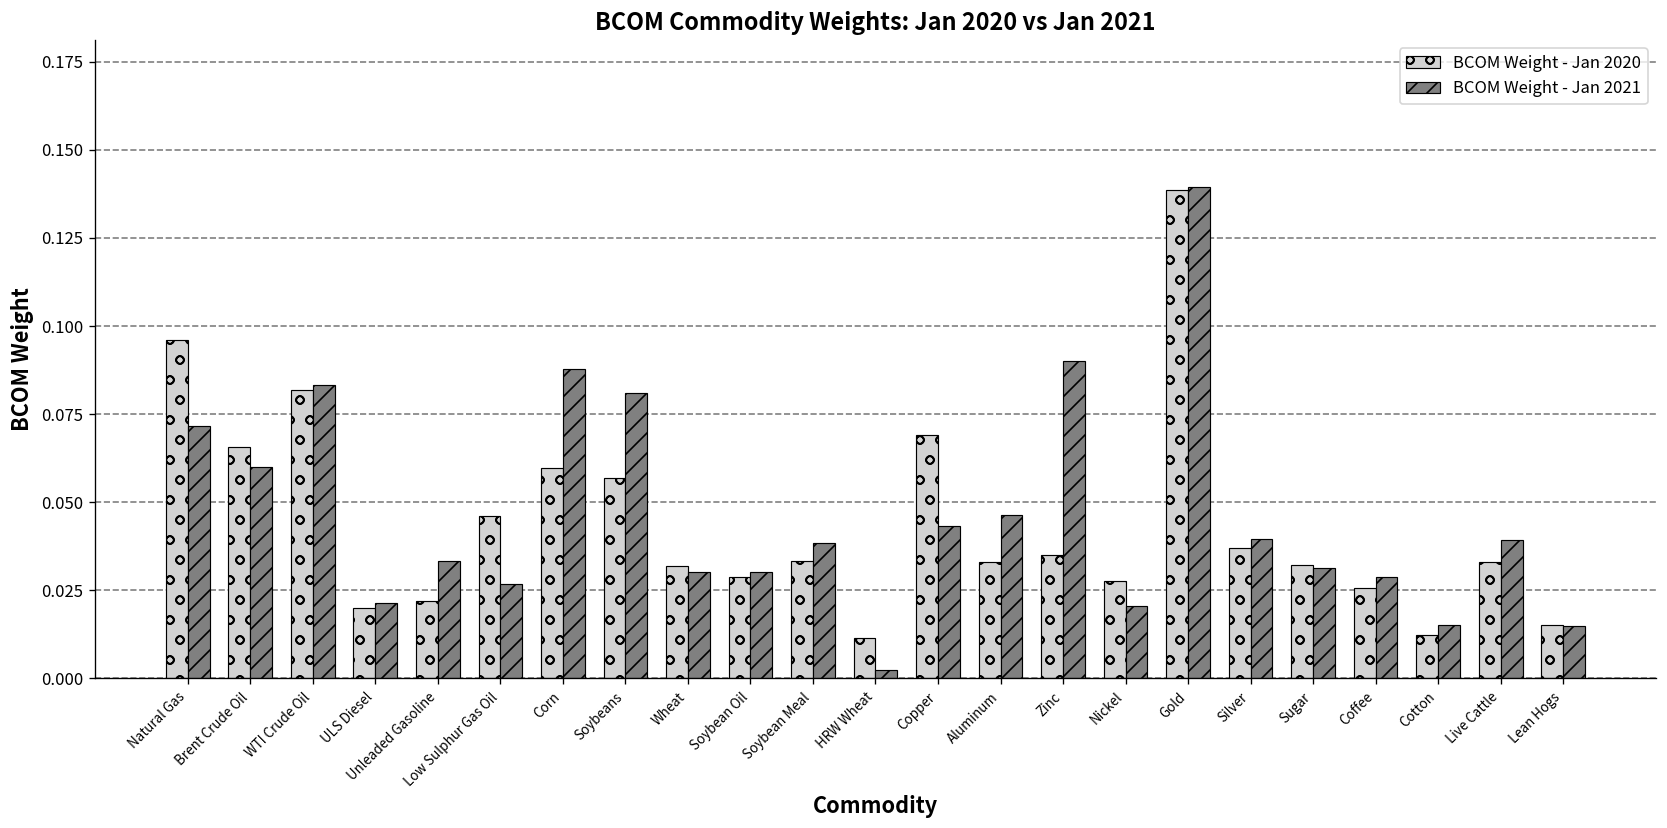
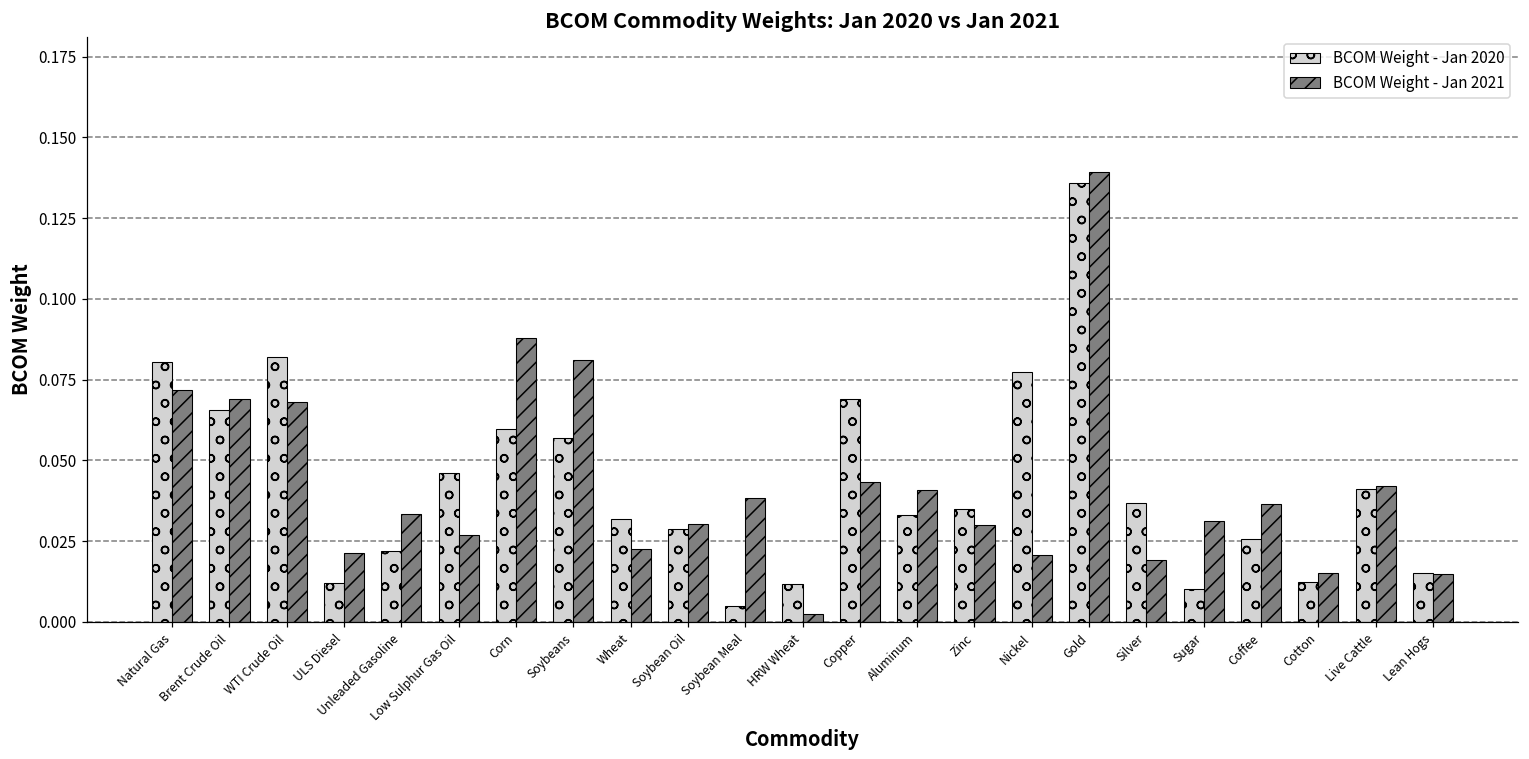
BCOM Weight - Jan 2020, Natural Gas: 0.096 -> 0.080
BCOM Weight - Jan 2021, Brent Crude Oil: 0.060 -> 0.069
BCOM Weight - Jan 2021, WTI Crude Oil: 0.083 -> 0.068
BCOM Weight - Jan 2020, ULS Diesel: 0.020 -> 0.012
BCOM Weight - Jan 2021, Wheat: 0.030 -> 0.023
BCOM Weight - Jan 2020, Soybean Meal: 0.033 -> 0.005
BCOM Weight - Jan 2021, Aluminum: 0.046 -> 0.041
BCOM Weight - Jan 2021, Zinc: 0.090 -> 0.030
BCOM Weight - Jan 2020, Nickel: 0.028 -> 0.077
BCOM Weight - Jan 2020, Gold: 0.139 -> 0.136
BCOM Weight - Jan 2021, Silver: 0.039 -> 0.019
BCOM Weight - Jan 2020, Sugar: 0.032 -> 0.010
BCOM Weight - Jan 2021, Coffee: 0.029 -> 0.036
BCOM Weight - Jan 2020, Live Cattle: 0.033 -> 0.041
BCOM Weight - Jan 2021, Live Cattle: 0.039 -> 0.042
